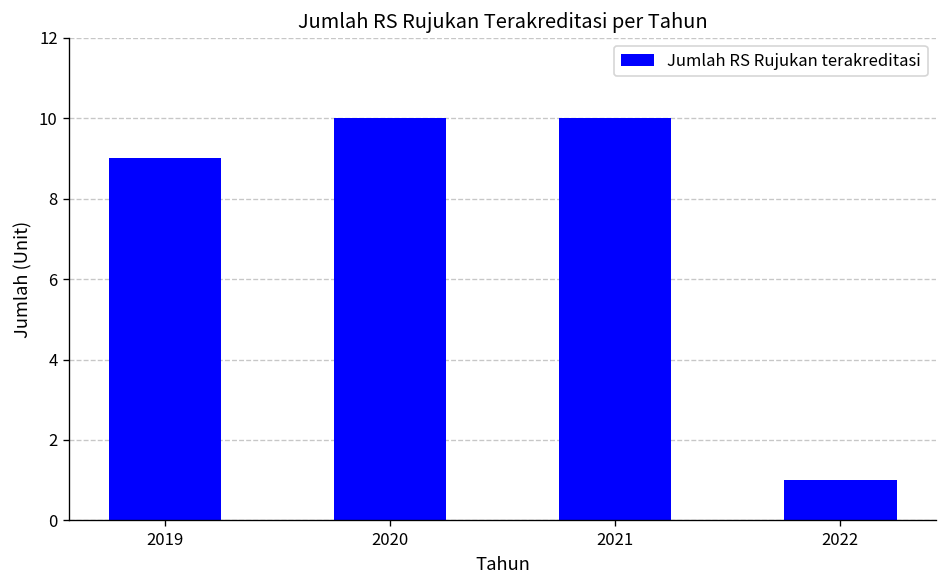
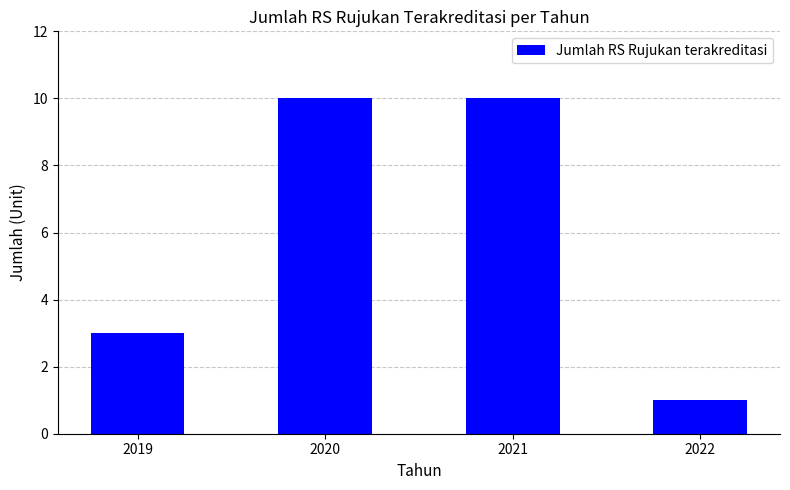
2019: 9 -> 3
